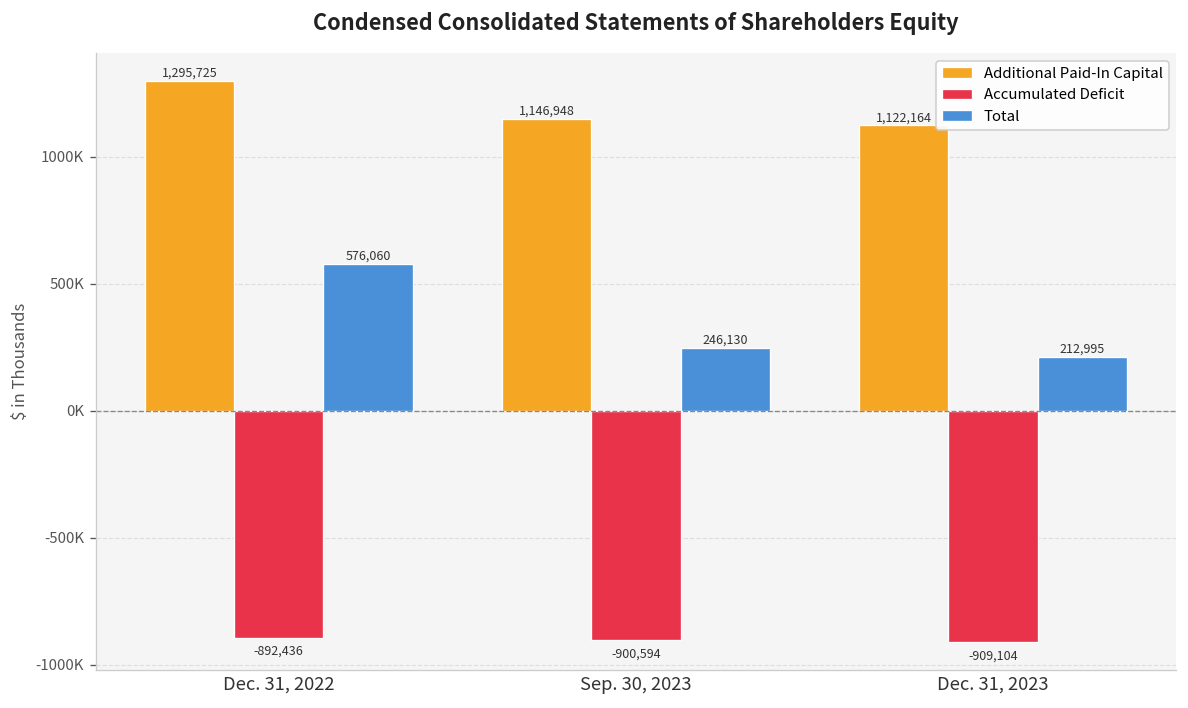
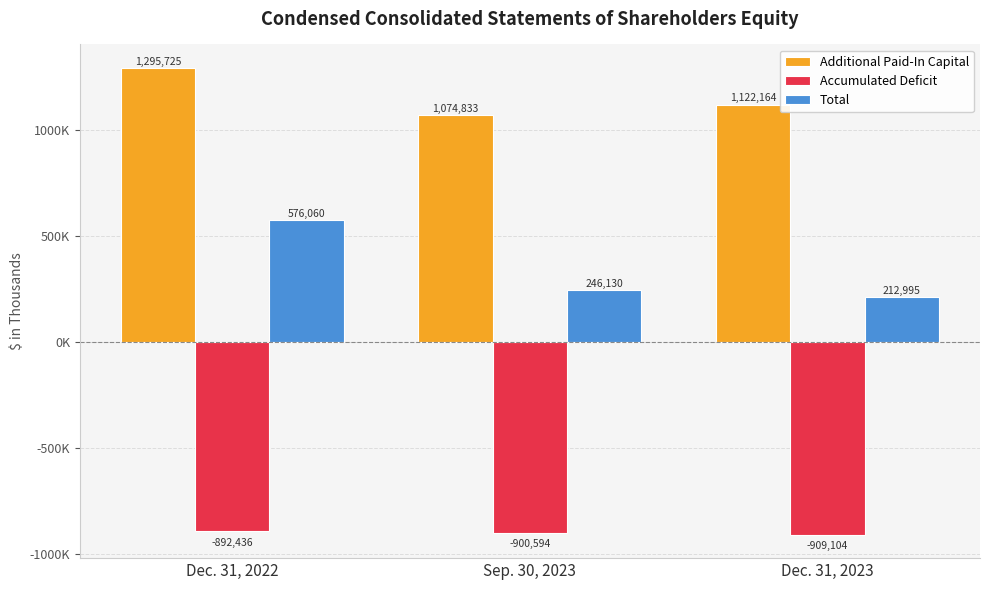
Additional Paid-In Capital, Sep. 30, 2023: 1,146,948 -> 1,074,833
